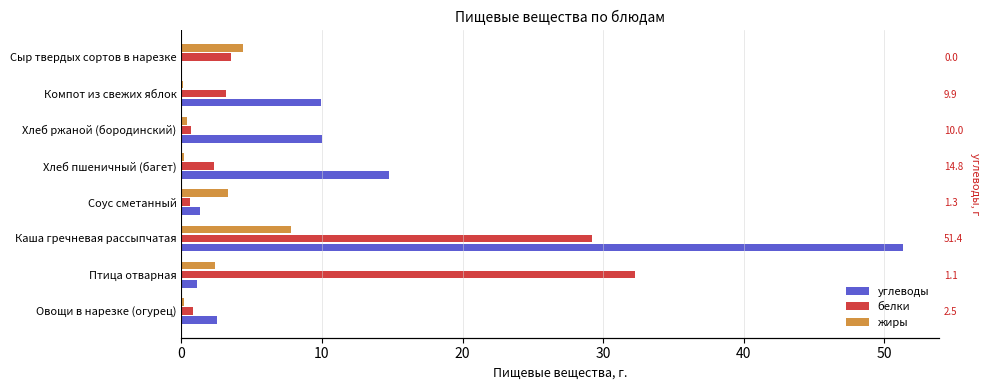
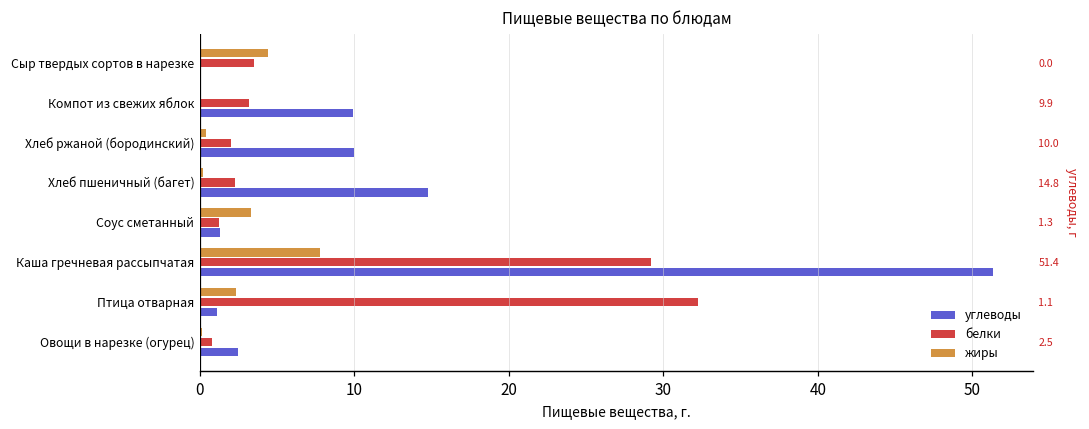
белки, Хлеб ржаной (бородинский): 0.7 -> 2.0
белки, Соус сметанный: 0.6 -> 1.3
